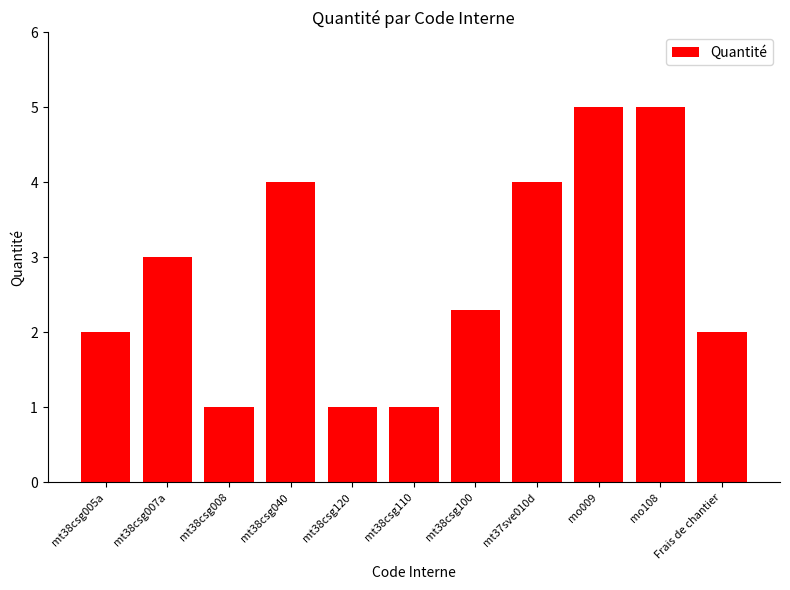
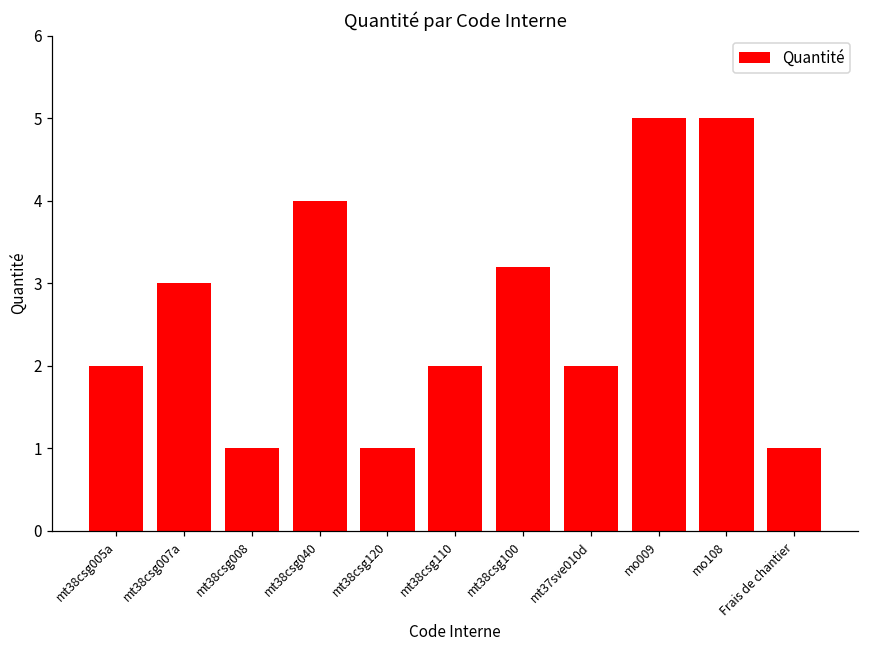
mt38csg110: 1 -> 2
mt38csg100: 2.3 -> 3.2
mt37sve010d: 4 -> 2
Frais de chantier: 2 -> 1
